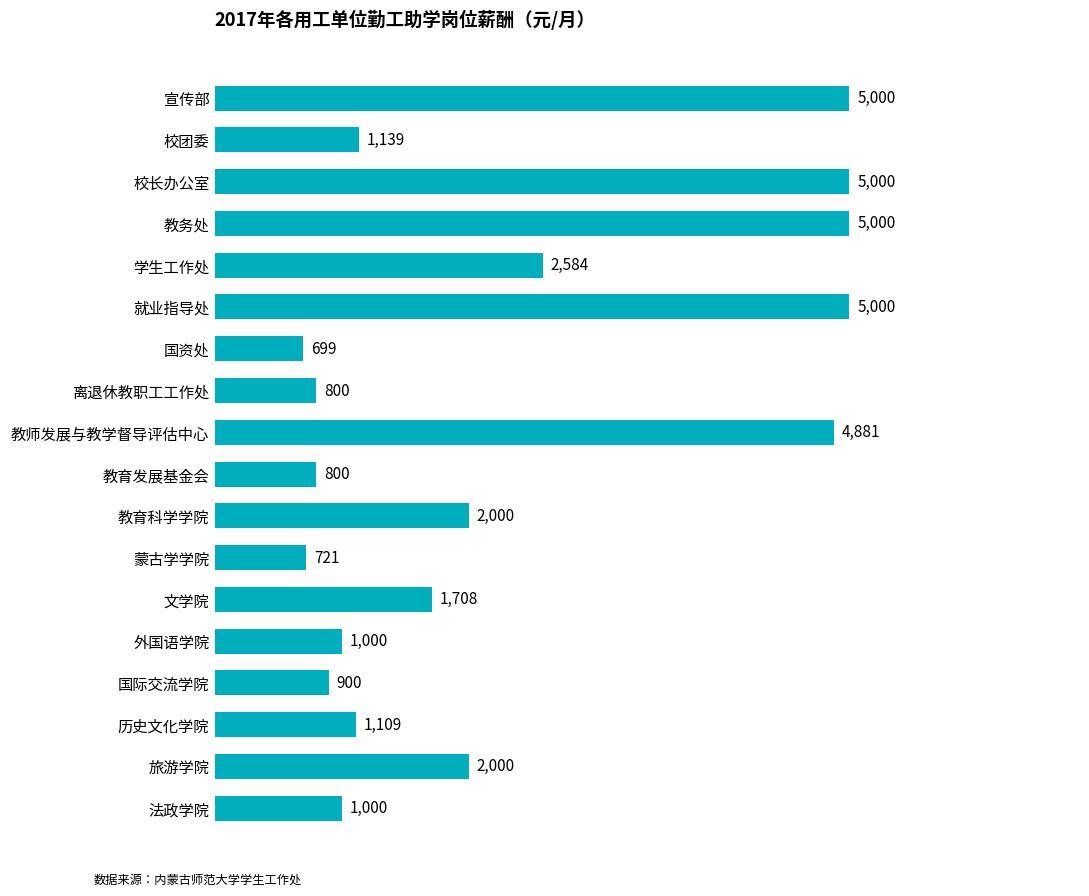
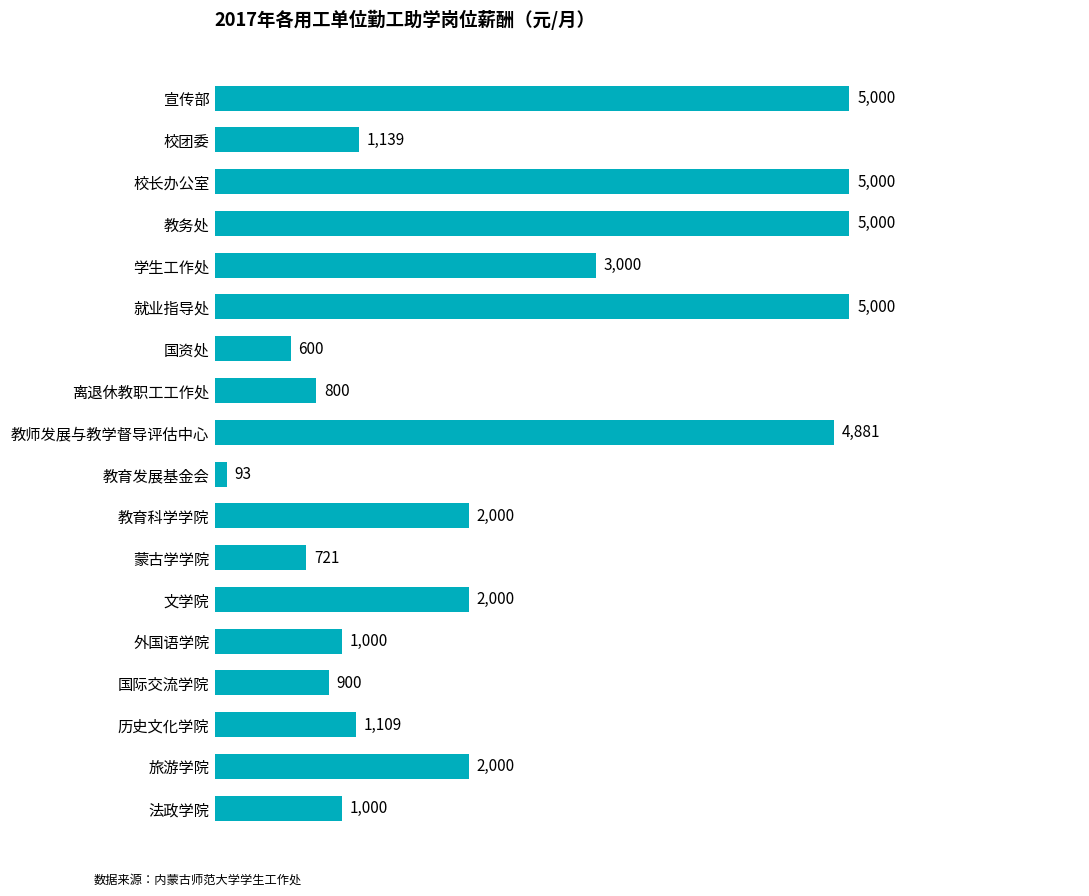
学生工作处: 2,584 -> 3,000
国资处: 699 -> 600
教育发展基金会: 800 -> 93
文学院: 1,708 -> 2,000
